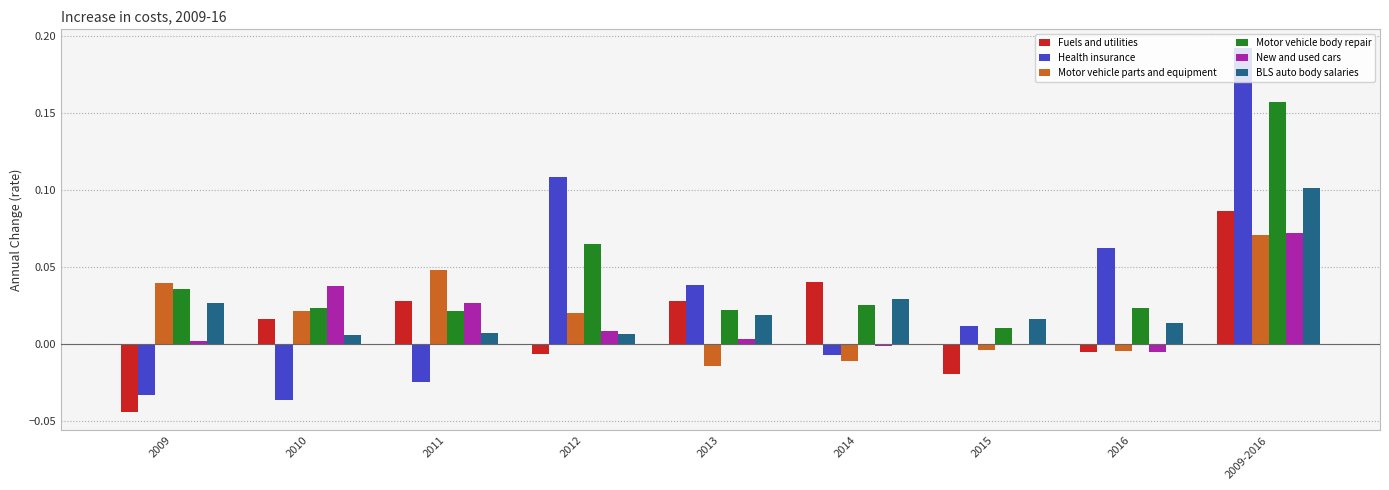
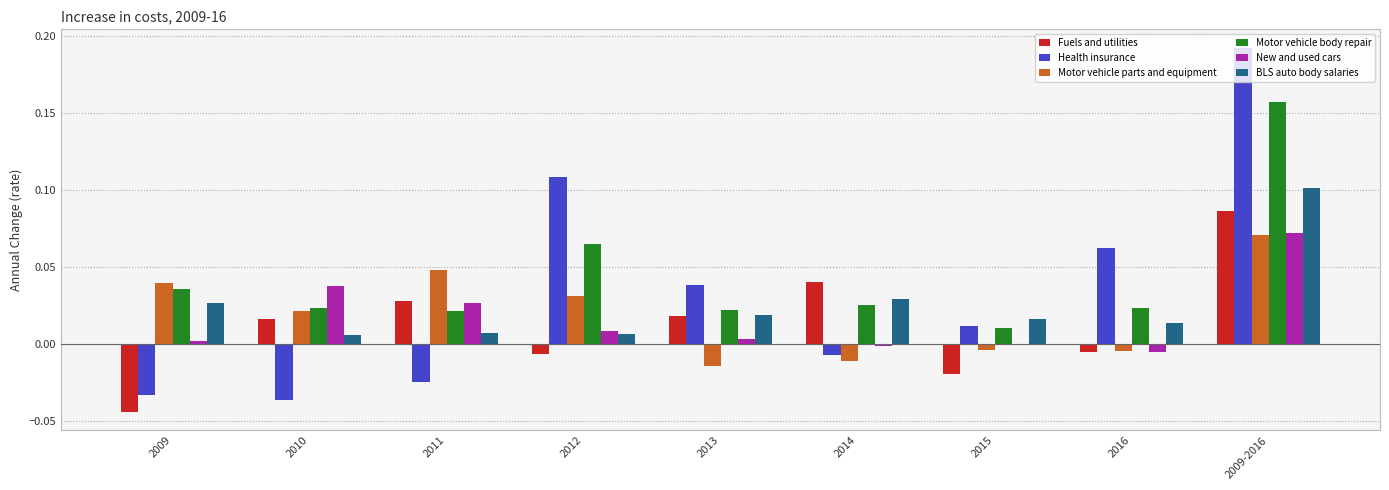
Motor vehicle parts and equipment, 2012: 0.020 -> 0.031
Fuels and utilities, 2013: 0.028 -> 0.018
